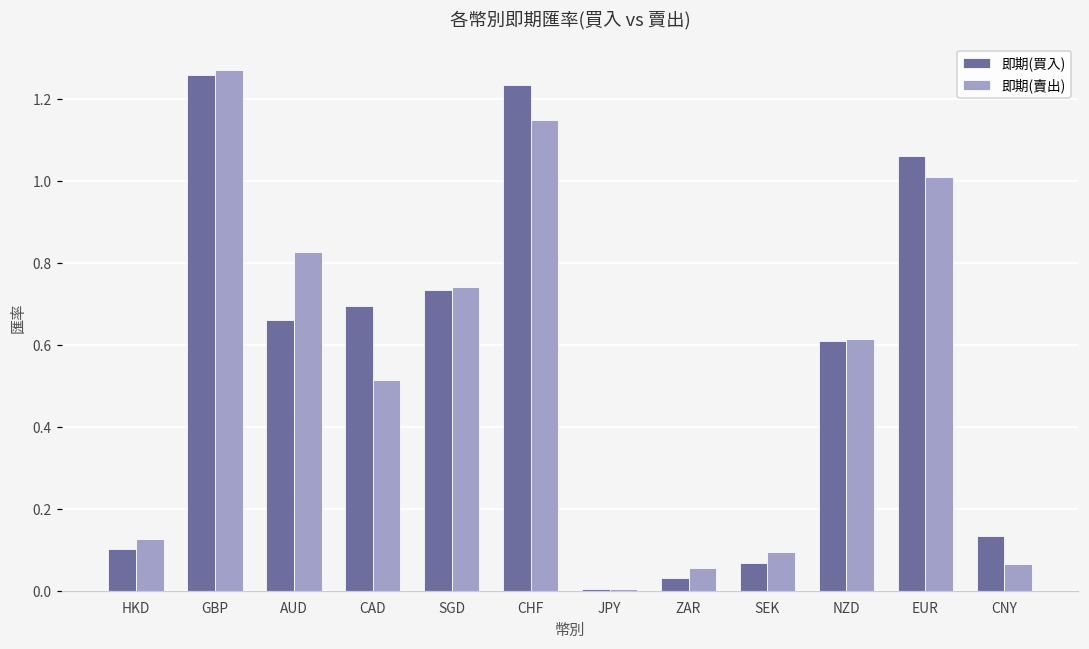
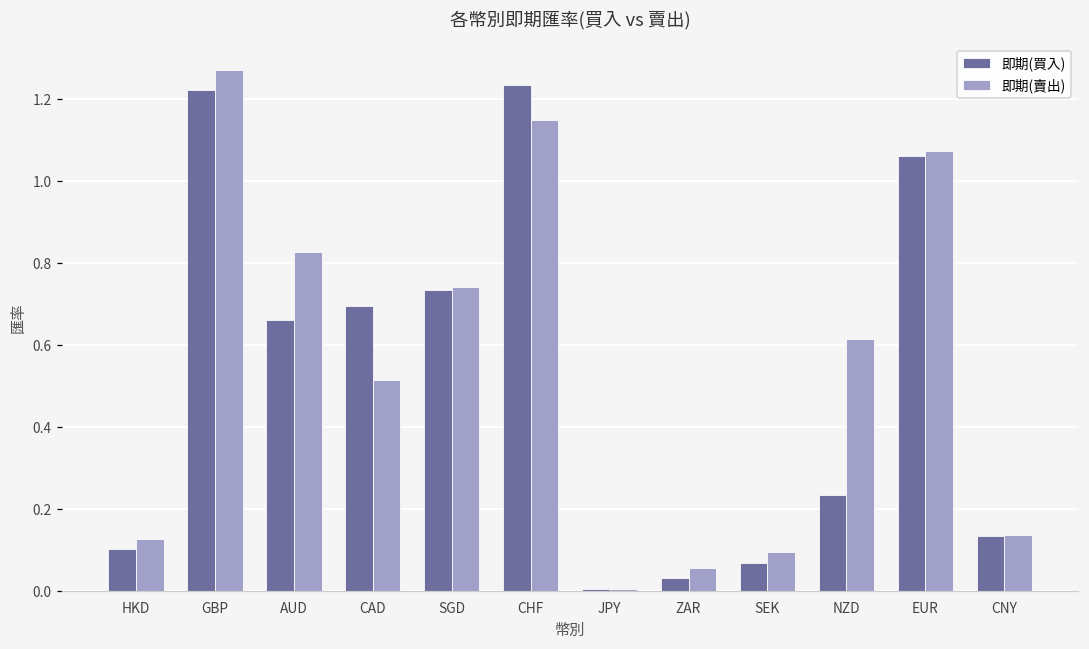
即期(買入), GBP: 1.26 -> 1.22
即期(買入), NZD: 0.61 -> 0.23
即期(賣出), EUR: 1.01 -> 1.07
即期(賣出), CNY: 0.07 -> 0.14
